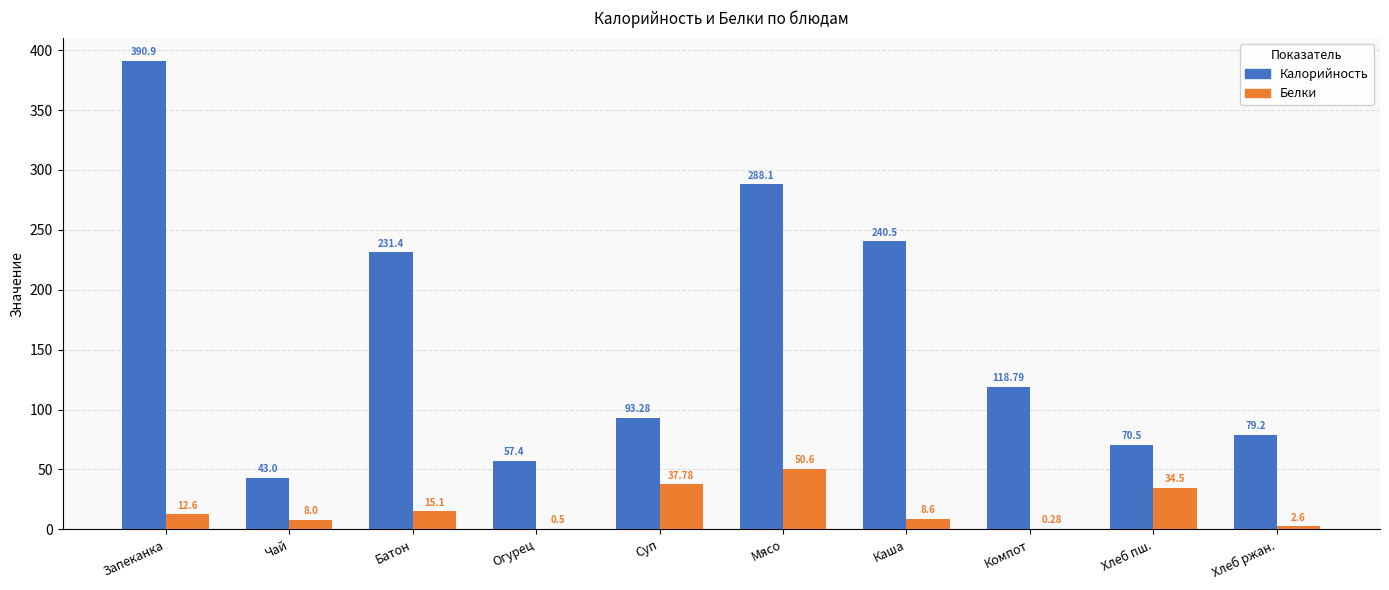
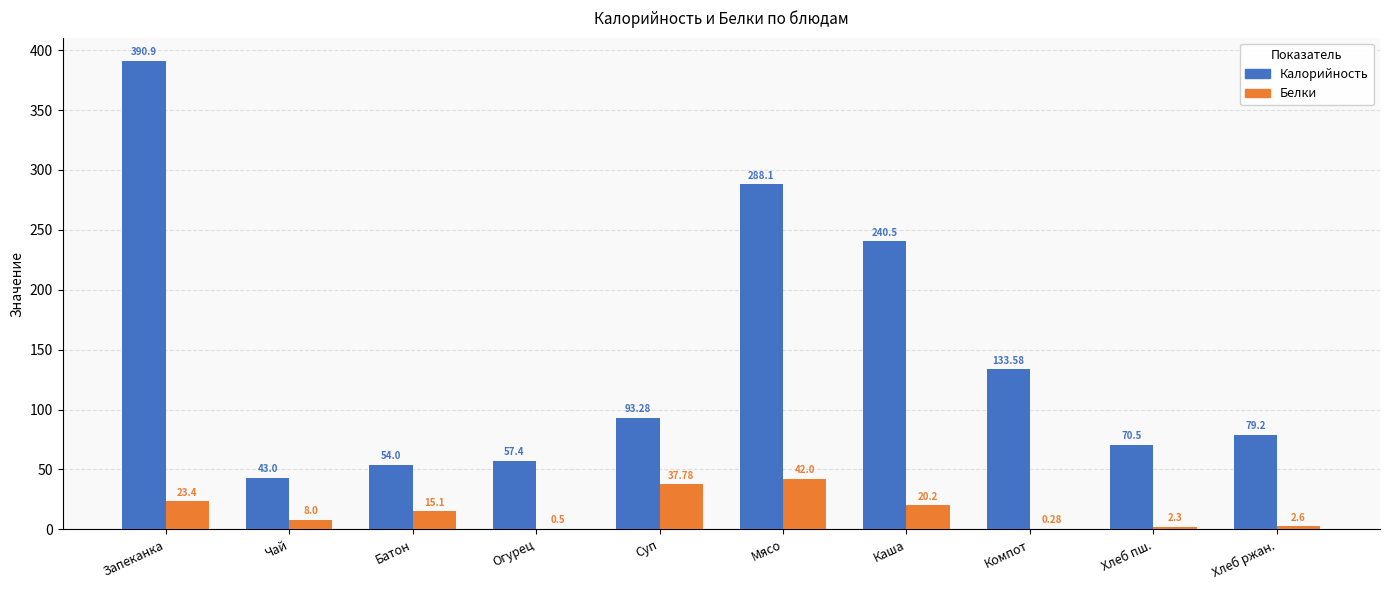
Белки, Запеканка: 12.6 -> 23.4
Калорийность, Батон: 231.4 -> 54.0
Белки, Мясо: 50.6 -> 42.0
Белки, Каша: 8.6 -> 20.2
Калорийность, Компот: 118.79 -> 133.58
Белки, Хлеб пш.: 34.5 -> 2.3
